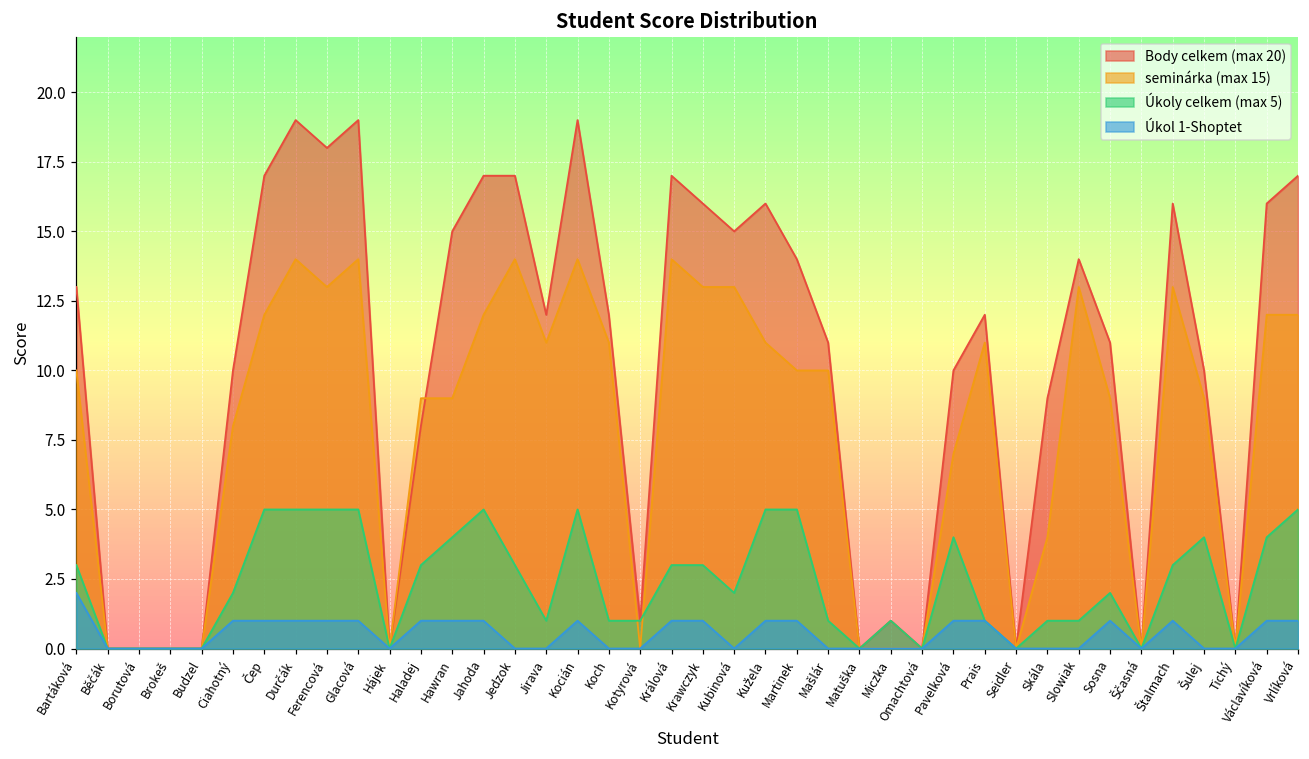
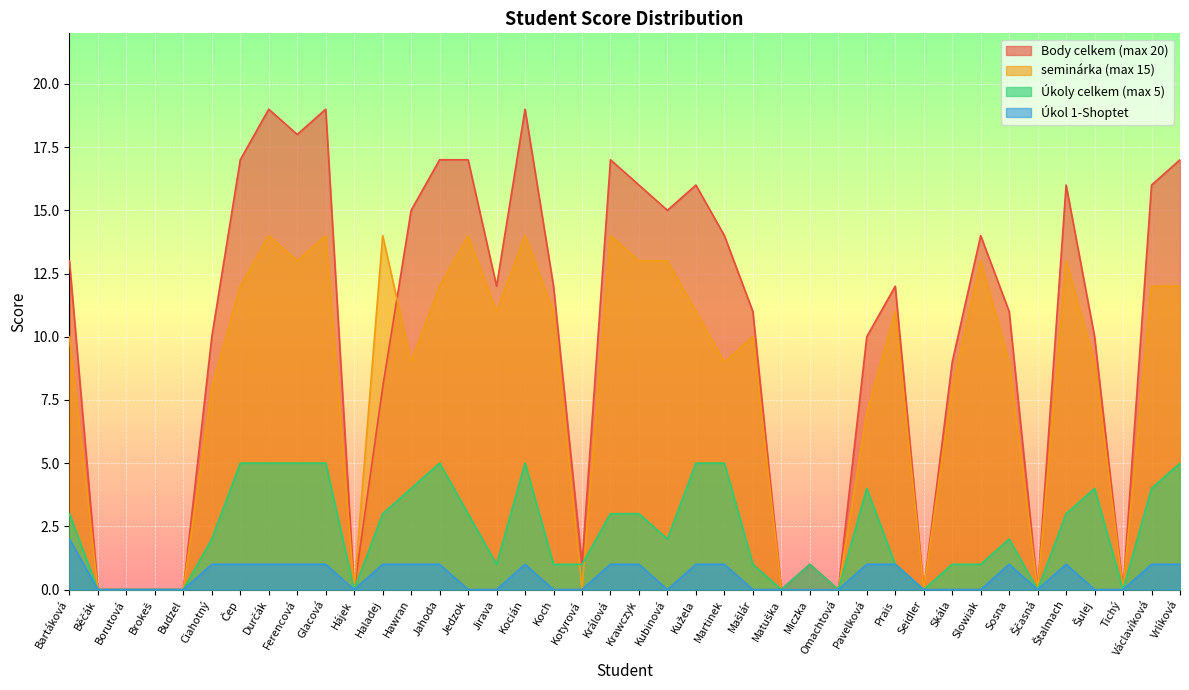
seminárka (max 15), Haladej: 9 -> 14
seminárka (max 15), Martinek: 10 -> 9
seminárka (max 15), Skála: 4 -> 8
